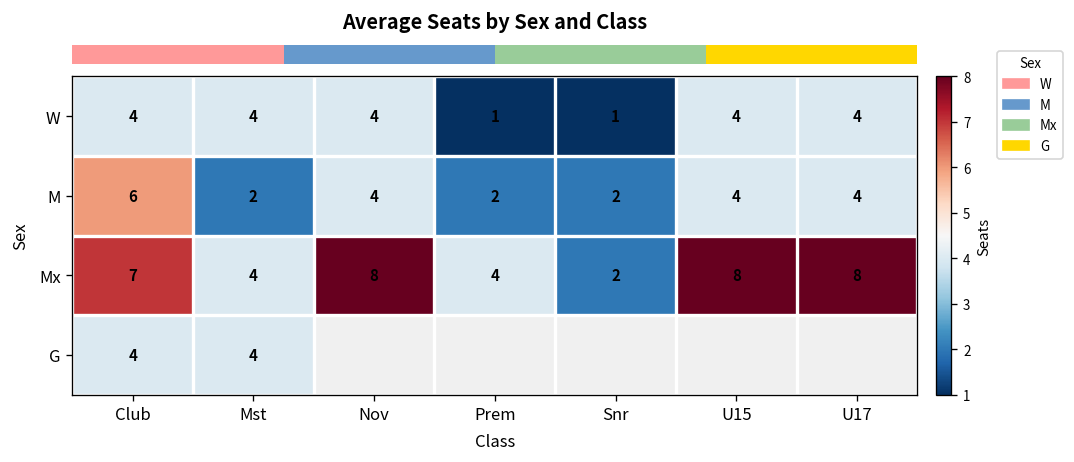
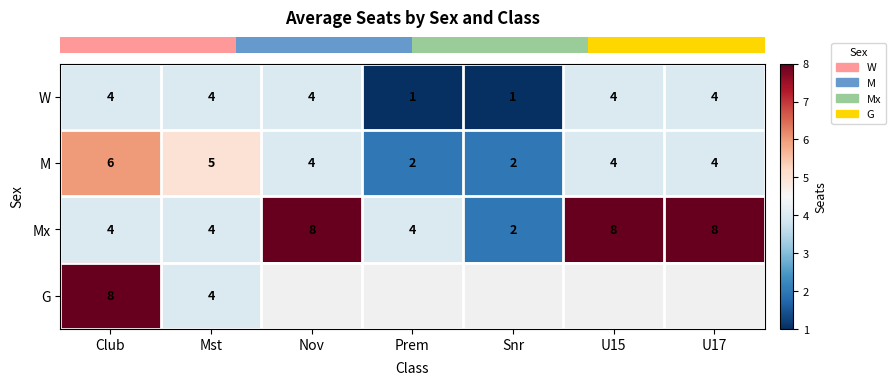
M, Mst: 2 -> 5
Mx, Club: 7 -> 4
G, Club: 4 -> 8
